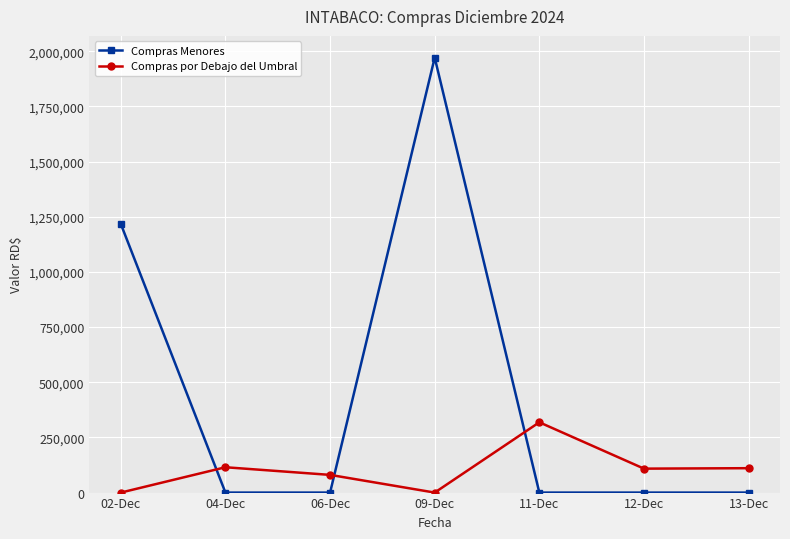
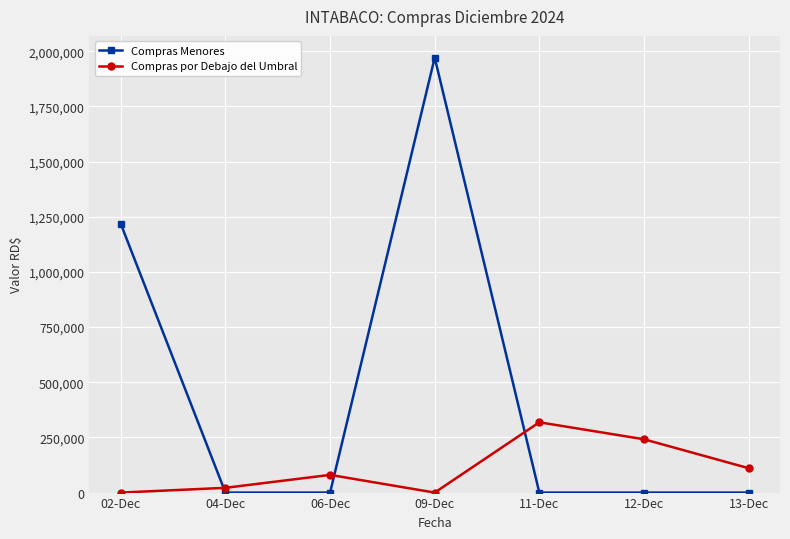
Compras por Debajo del Umbral, 04-Dec: 110,000 -> 20,000
Compras por Debajo del Umbral, 12-Dec: 110,000 -> 240,000
